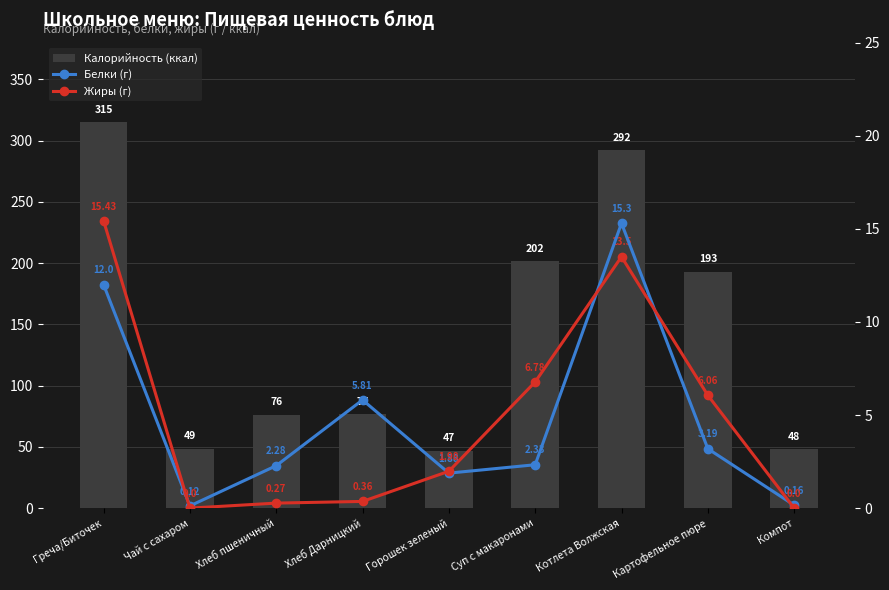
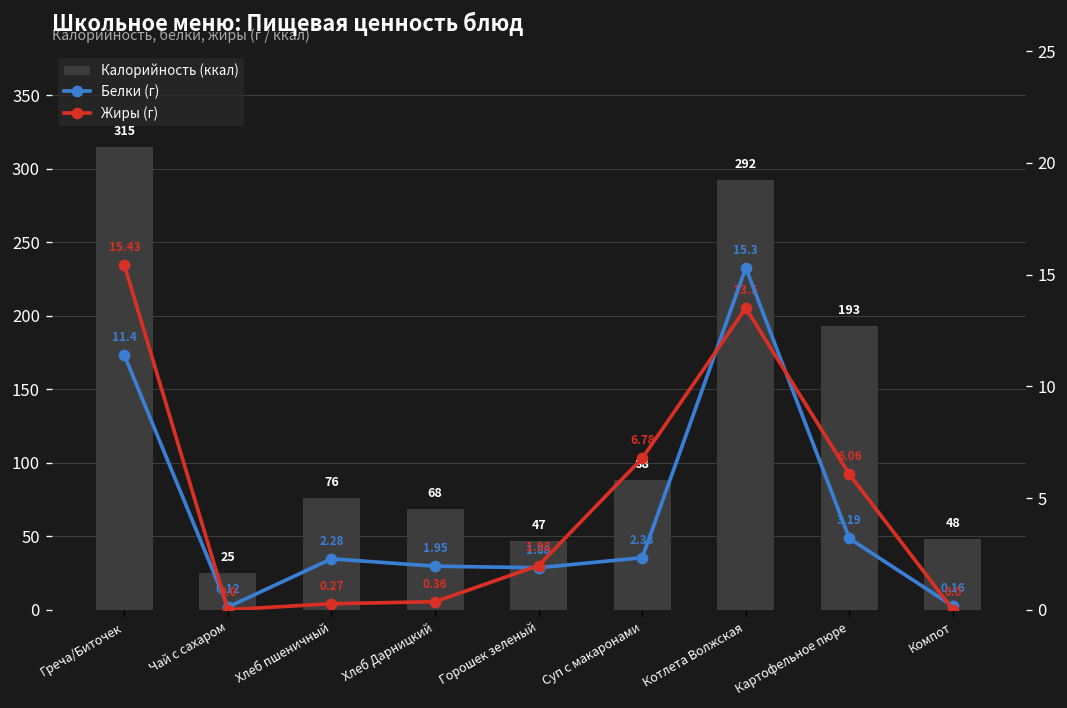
Калорийность (ккал), Чай с сахаром: 49 -> 25
Калорийность (ккал), Хлеб Дарницкий: 77 -> 68
Калорийность (ккал), Суп с макаронами: 202 -> 88
Белки (г), Греча/Биточек: 12.0 -> 11.4
Белки (г), Хлеб Дарницкий: 5.81 -> 1.95
